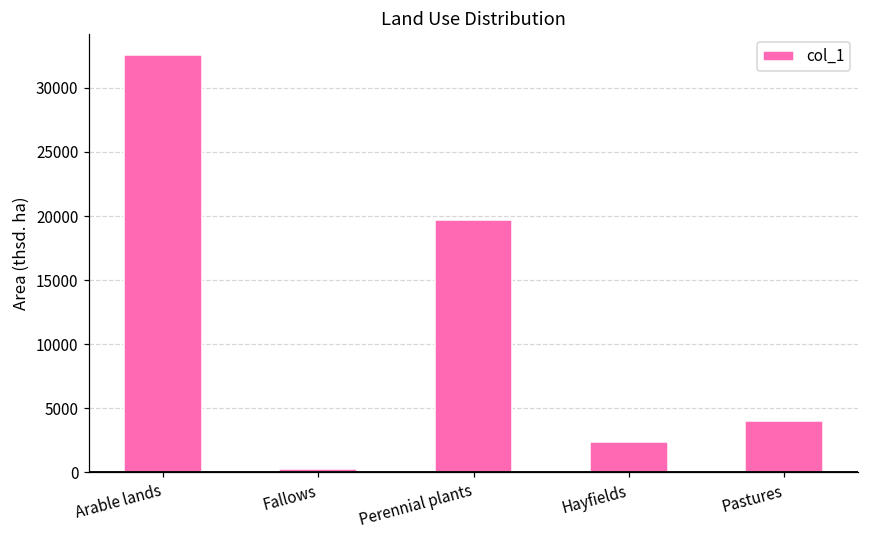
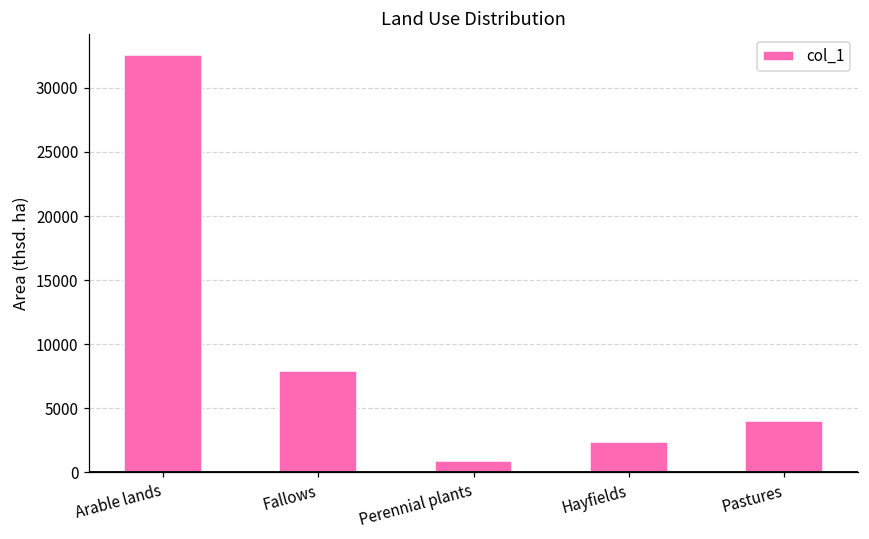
Fallows: 200 -> 7900
Perennial plants: 19700 -> 900
